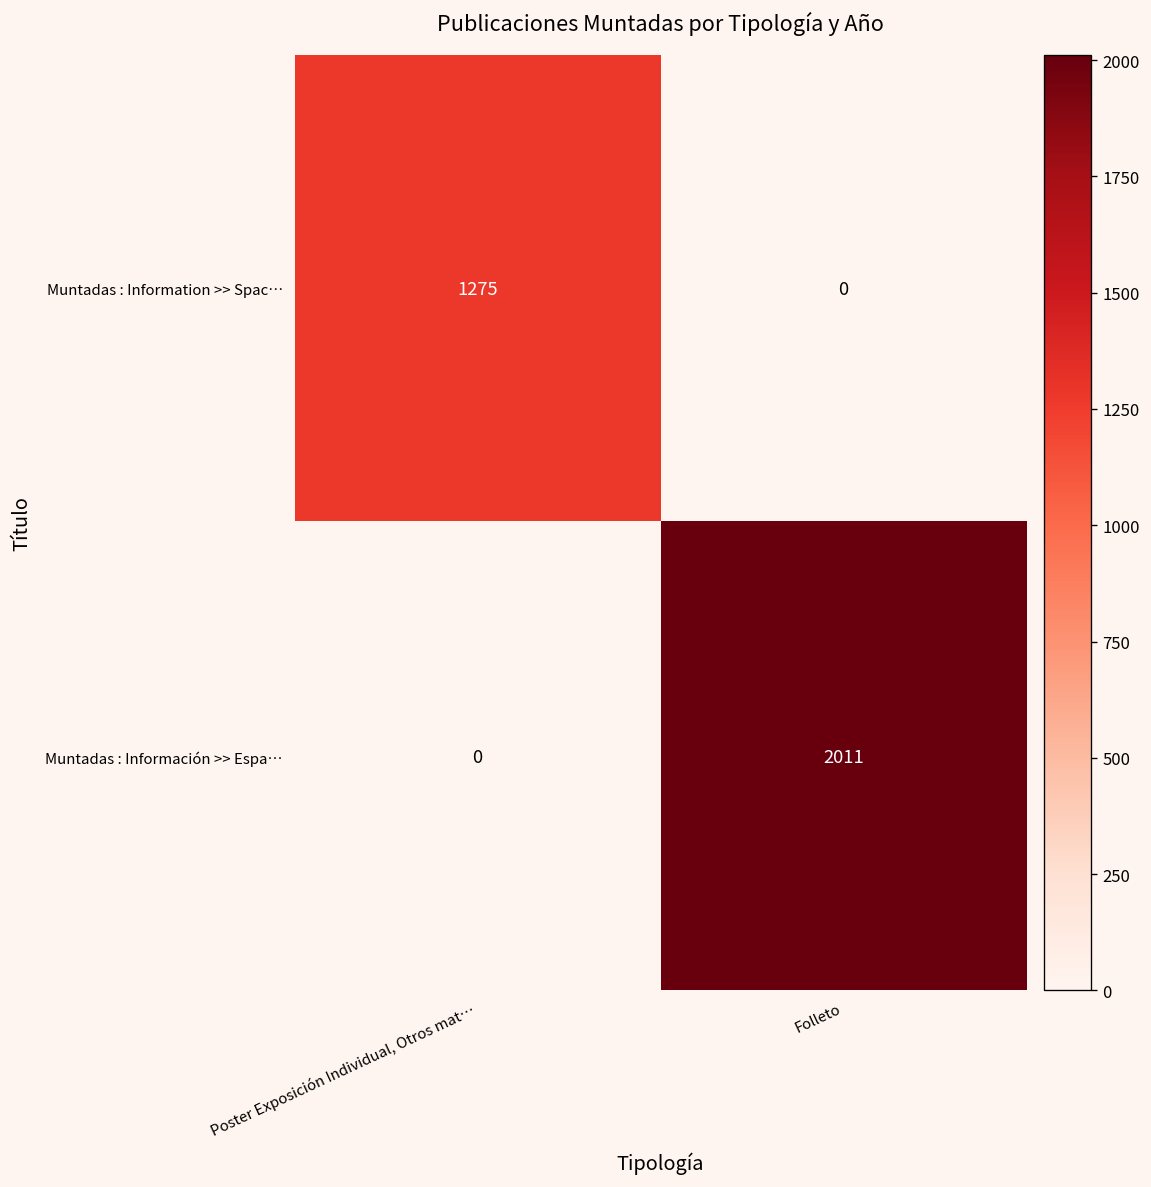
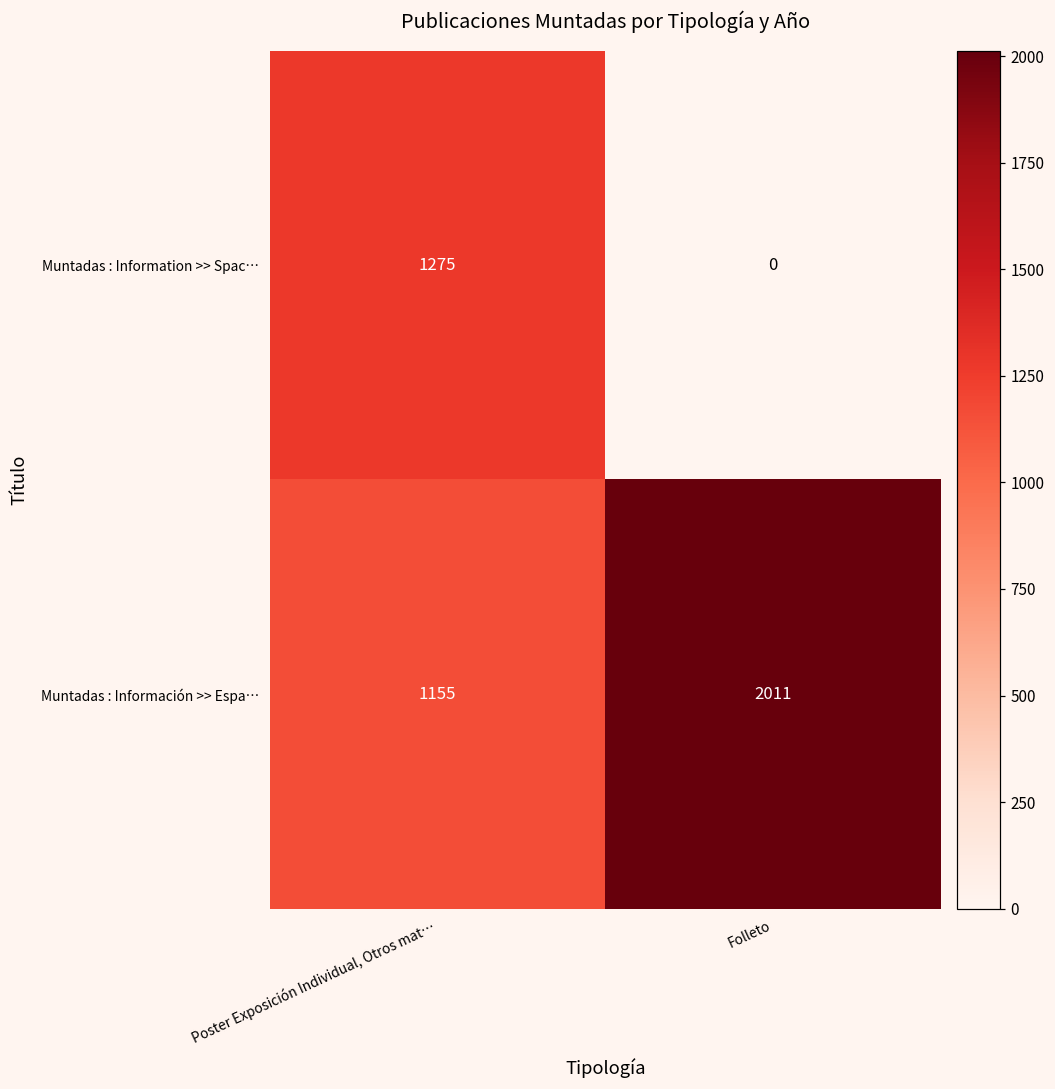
Muntadas : Información >> Espa…, Poster Exposición Individual, Otros mat…: 0 -> 1155
